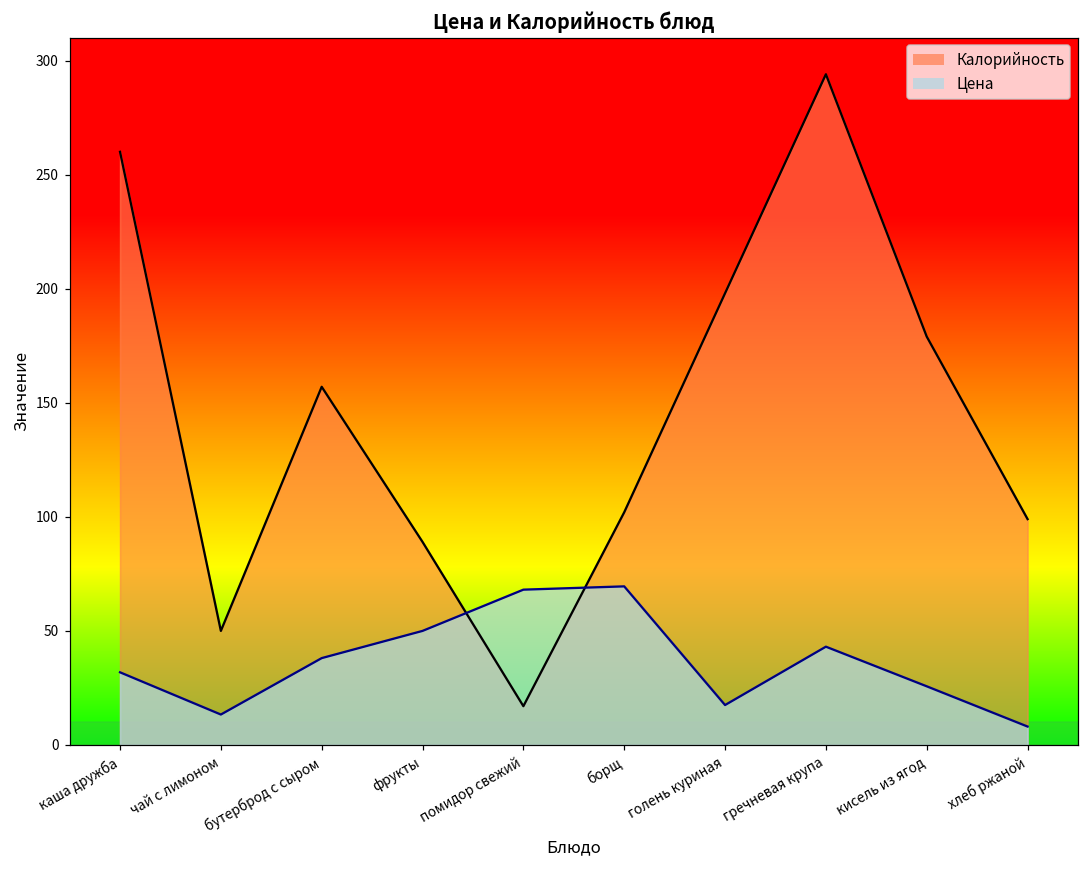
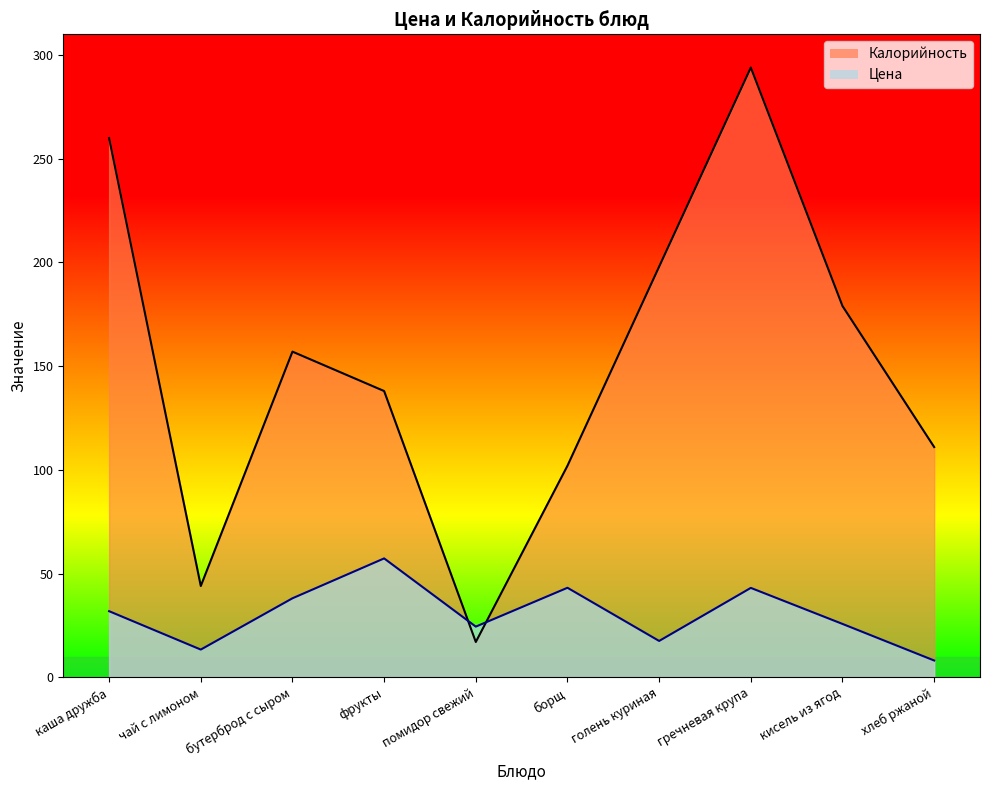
Калорийность, чай с лимоном: 50 -> 44
Калорийность, фрукты: 89 -> 138
Цена, фрукты: 50 -> 57
Цена, помидор свежий: 68 -> 24
Цена, борщ: 70 -> 43
Калорийность, хлеб ржаной: 99 -> 111
